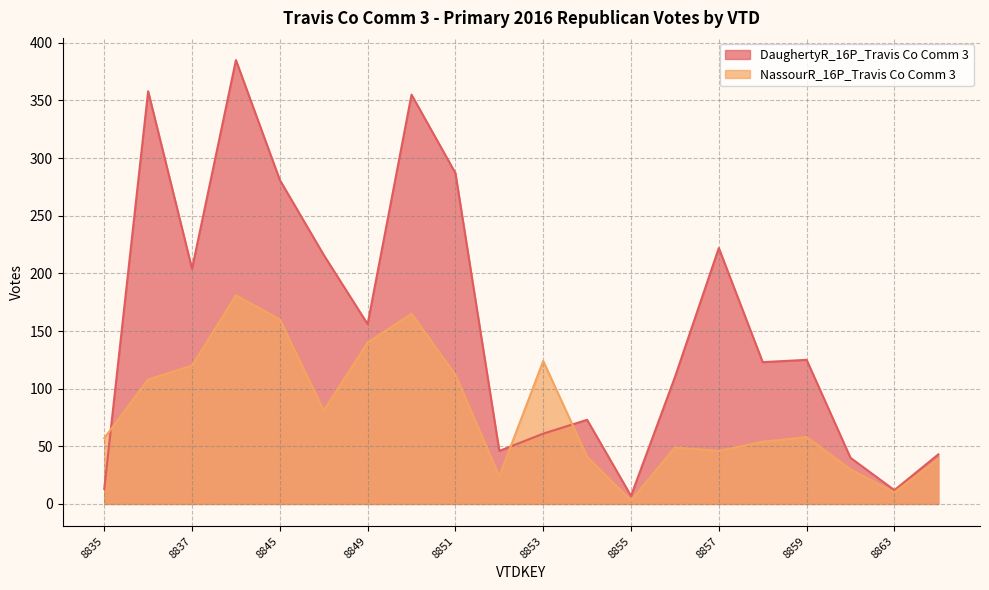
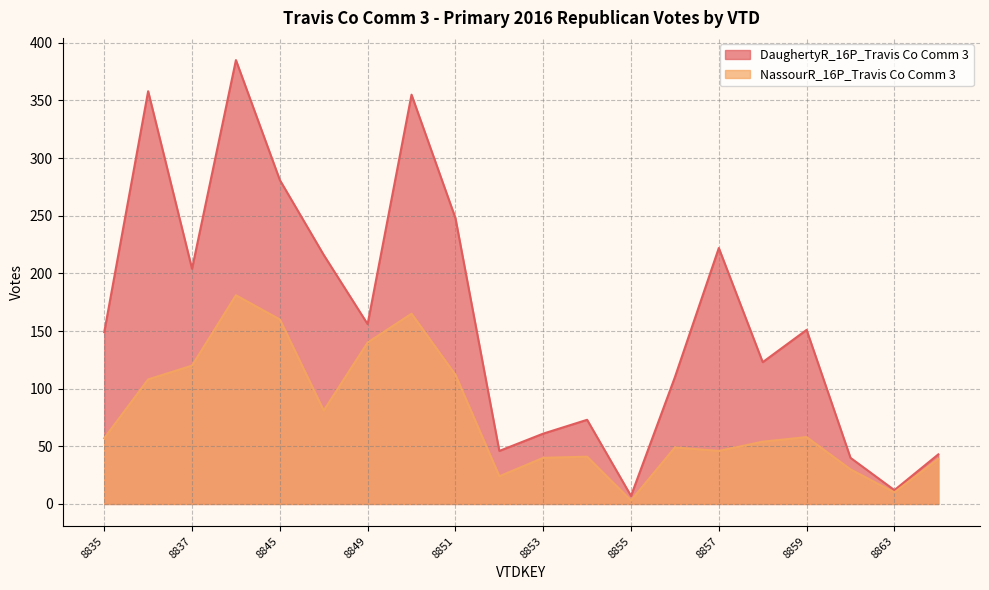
DaughertyR_16P_Travis Co Comm 3, 8835: 13 -> 149
DaughertyR_16P_Travis Co Comm 3, 8851: 287 -> 248
NassourR_16P_Travis Co Comm 3, 8853: 124 -> 40
DaughertyR_16P_Travis Co Comm 3, 8859: 125 -> 151
